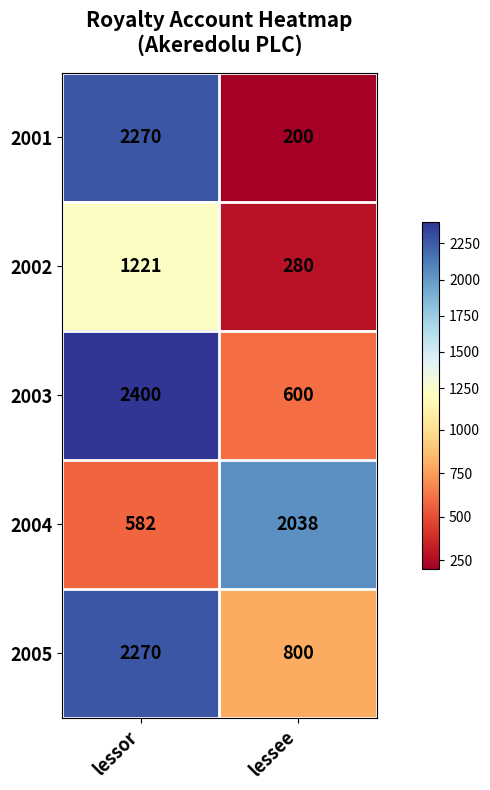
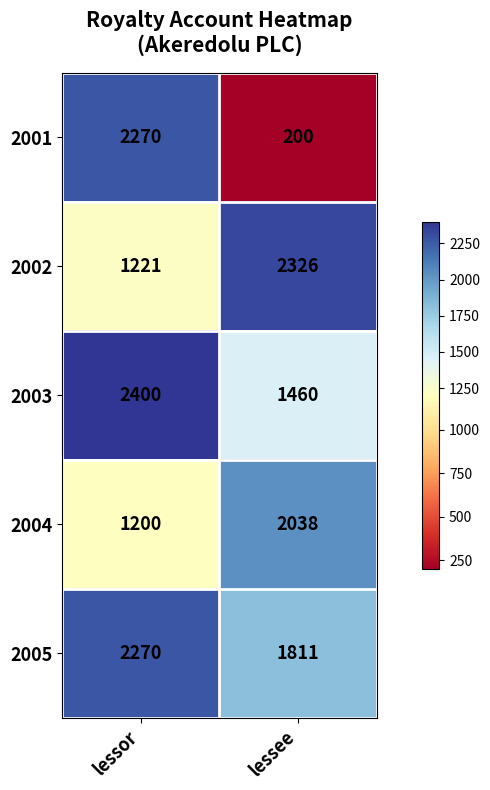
2002, lessee: 280 -> 2326
2003, lessee: 600 -> 1460
2004, lessor: 582 -> 1200
2005, lessee: 800 -> 1811
